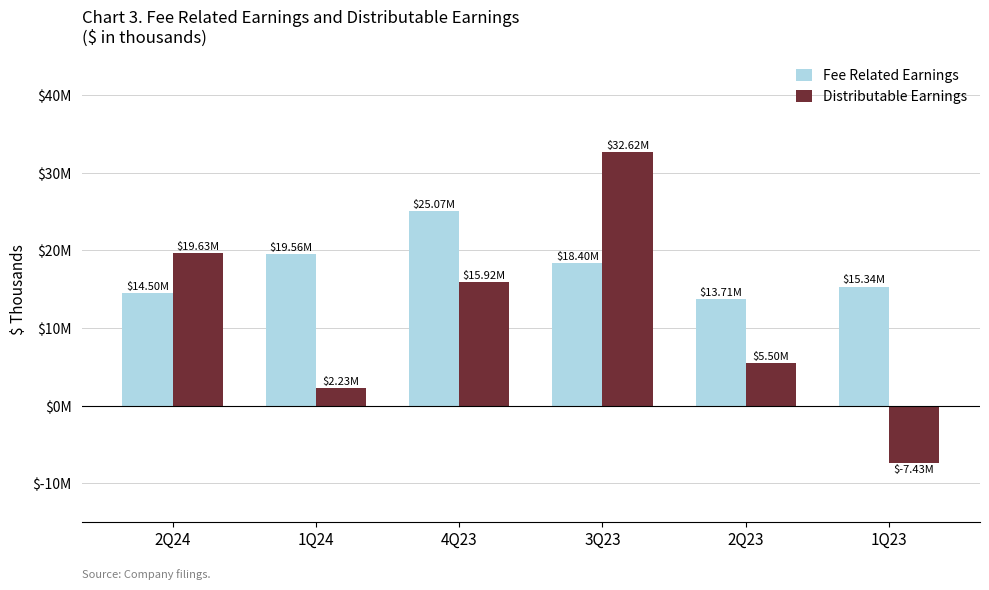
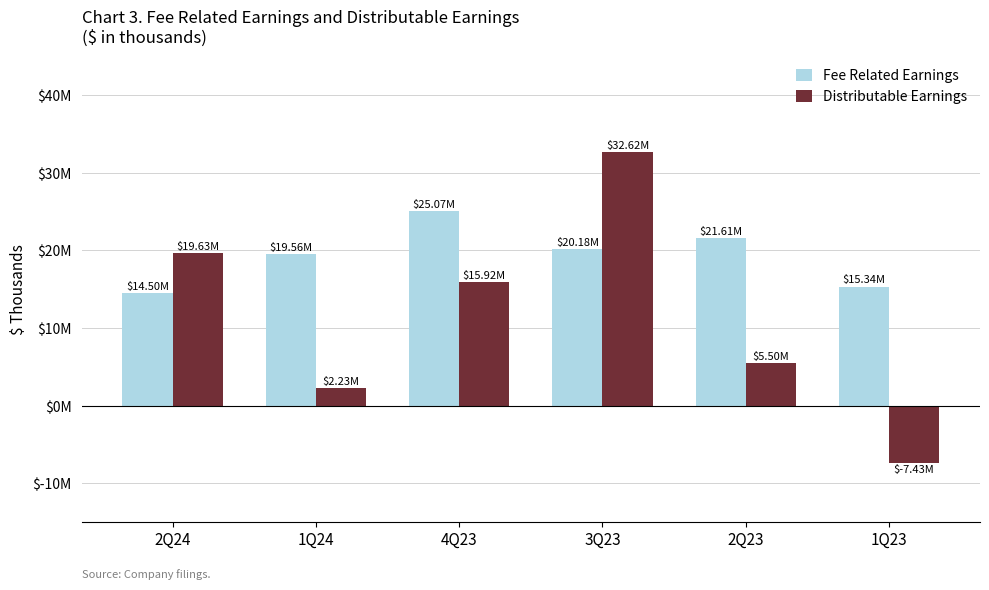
Fee Related Earnings, 3Q23: $18.40M -> $20.18M
Fee Related Earnings, 2Q23: $13.71M -> $21.61M
